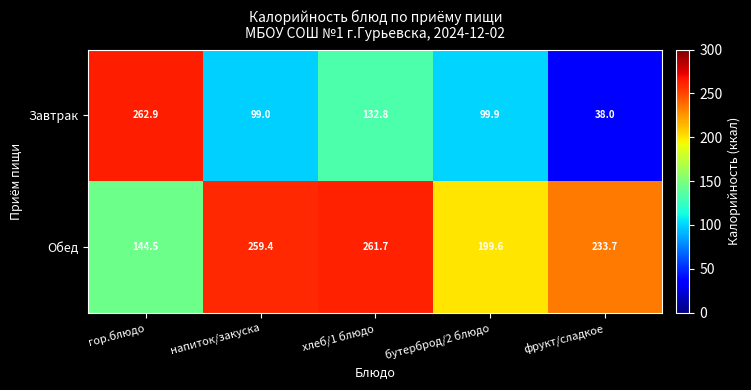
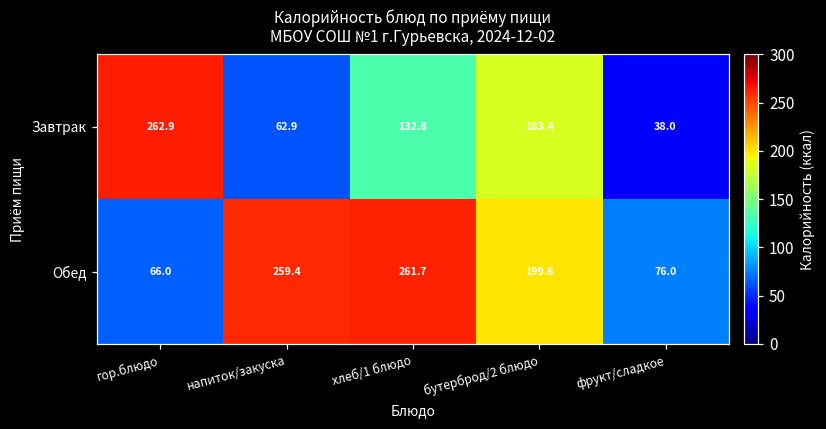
Завтрак, напиток/закуска: 99.0 -> 62.9
Завтрак, бутерброд/2 блюдо: 99.9 -> 183.4
Обед, гор.блюдо: 144.5 -> 66.0
Обед, фрукт/сладкое: 233.7 -> 76.0
